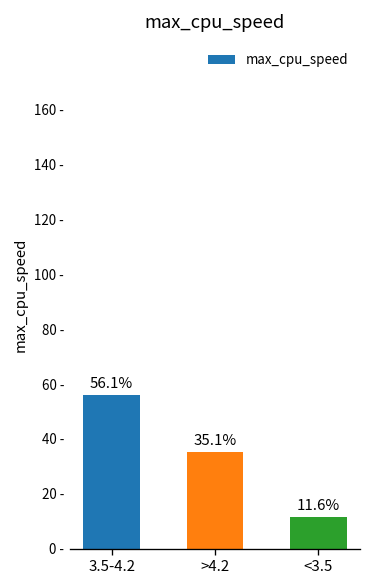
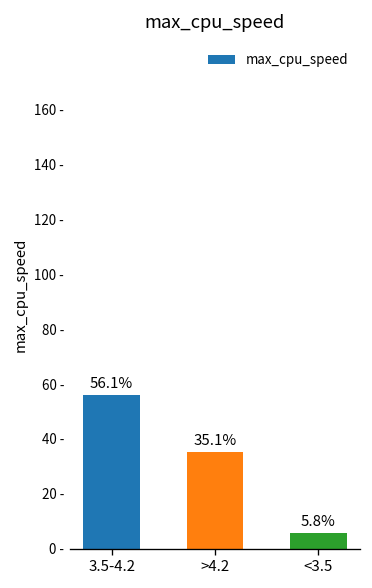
<3.5: 11.6% -> 5.8%
